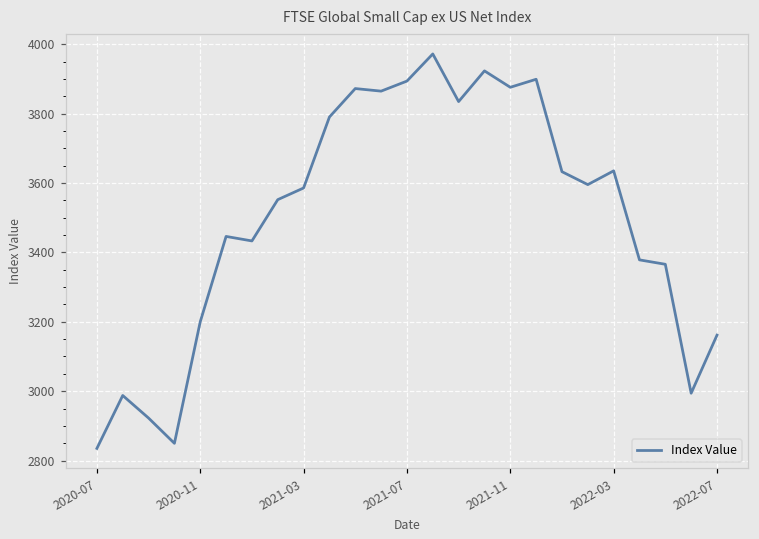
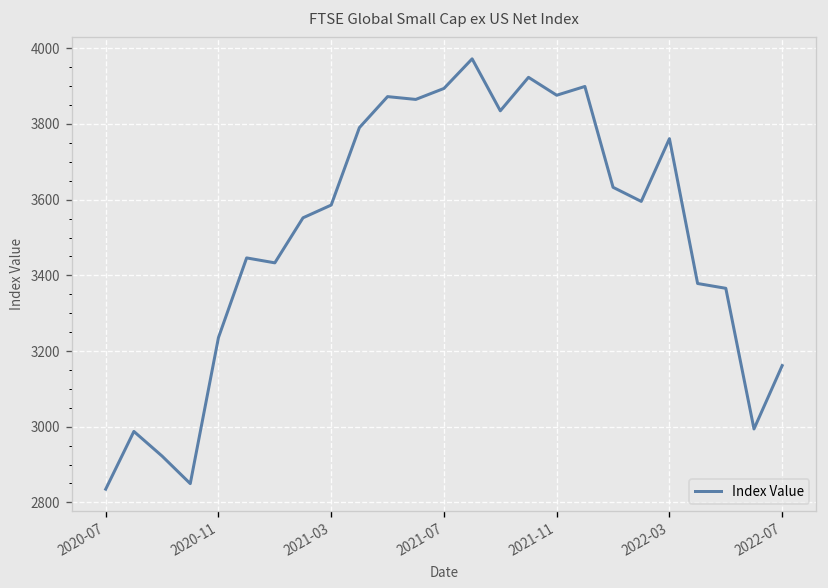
2020-11: 3200 -> 3240
2022-03: 3640 -> 3760
